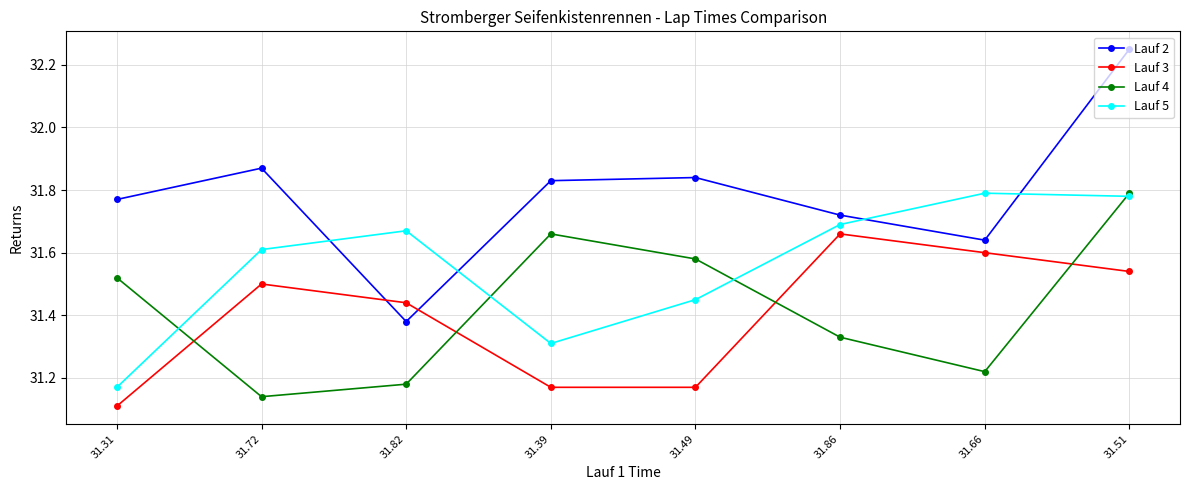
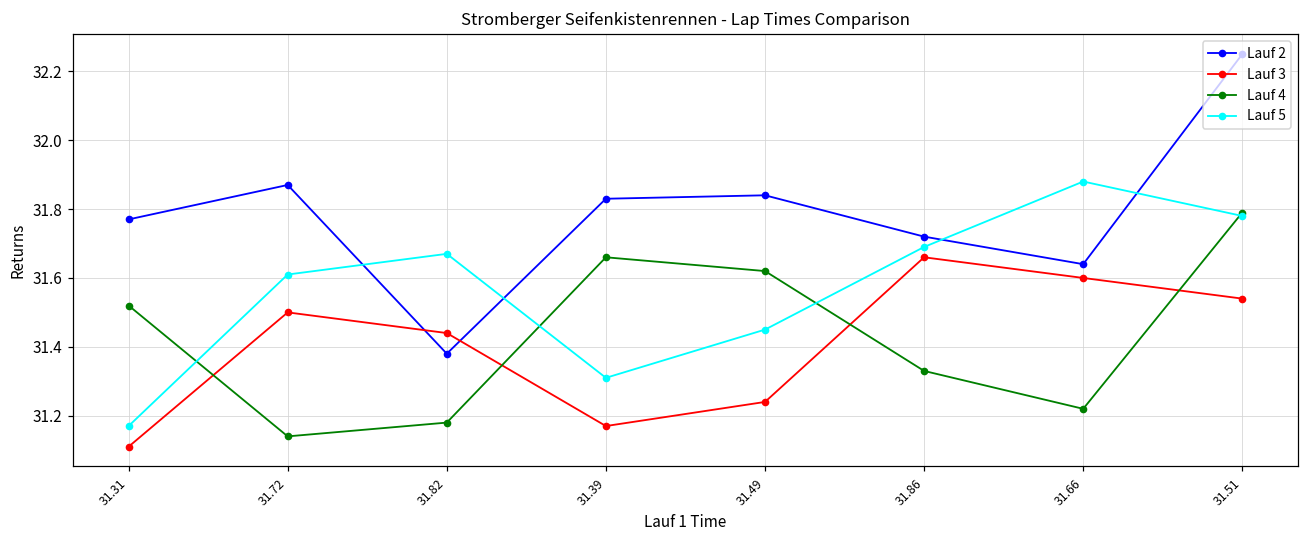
Lauf 3, 31.49: 31.17 -> 31.24
Lauf 4, 31.49: 31.58 -> 31.62
Lauf 5, 31.66: 31.79 -> 31.88
